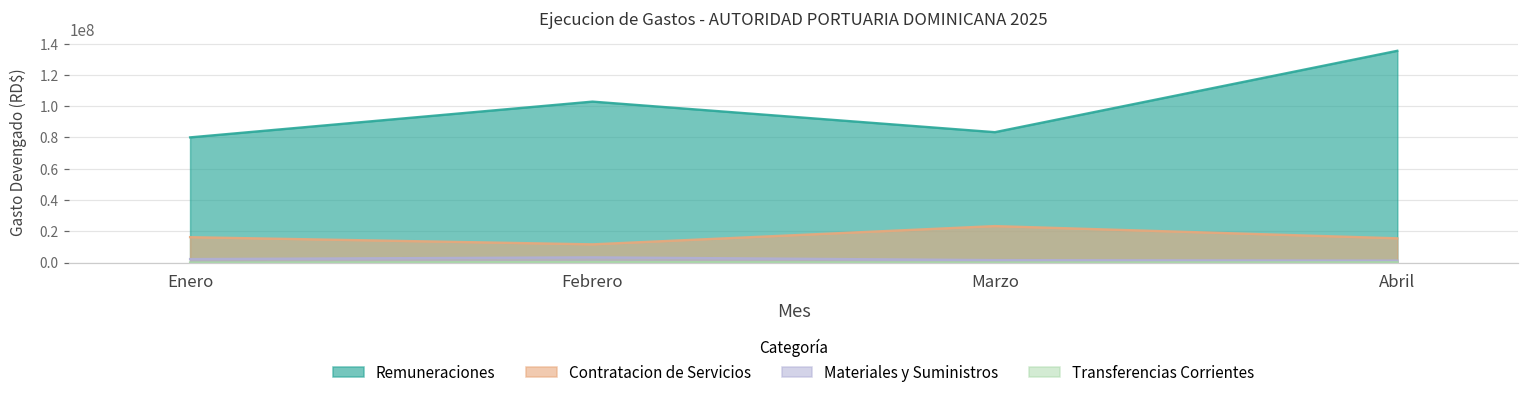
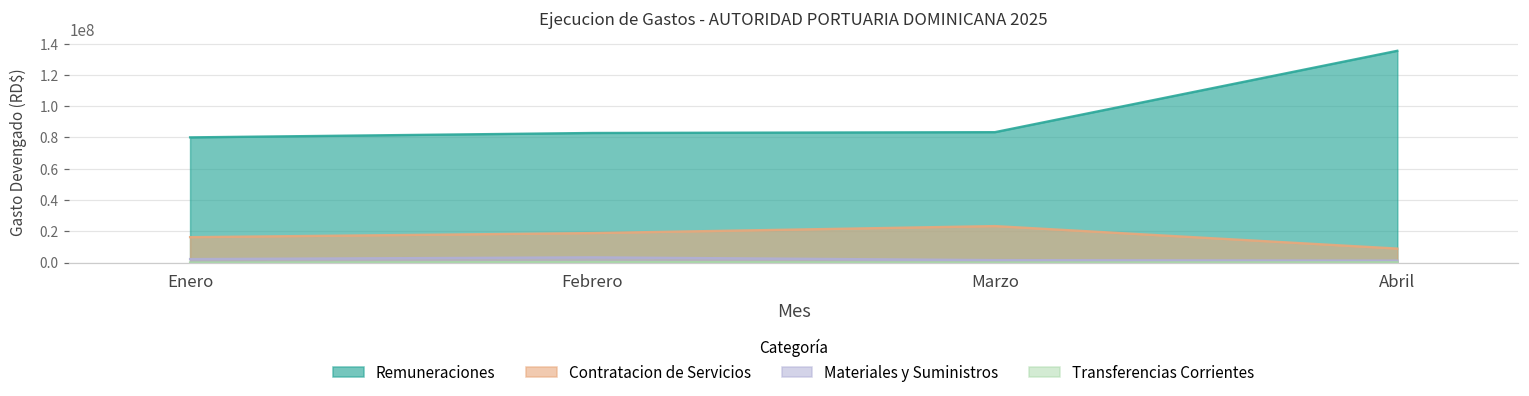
Remuneraciones, Febrero: 103000000 -> 83000000
Contratacion de Servicios, Febrero: 12000000 -> 19000000
Contratacion de Servicios, Abril: 16000000 -> 9000000
